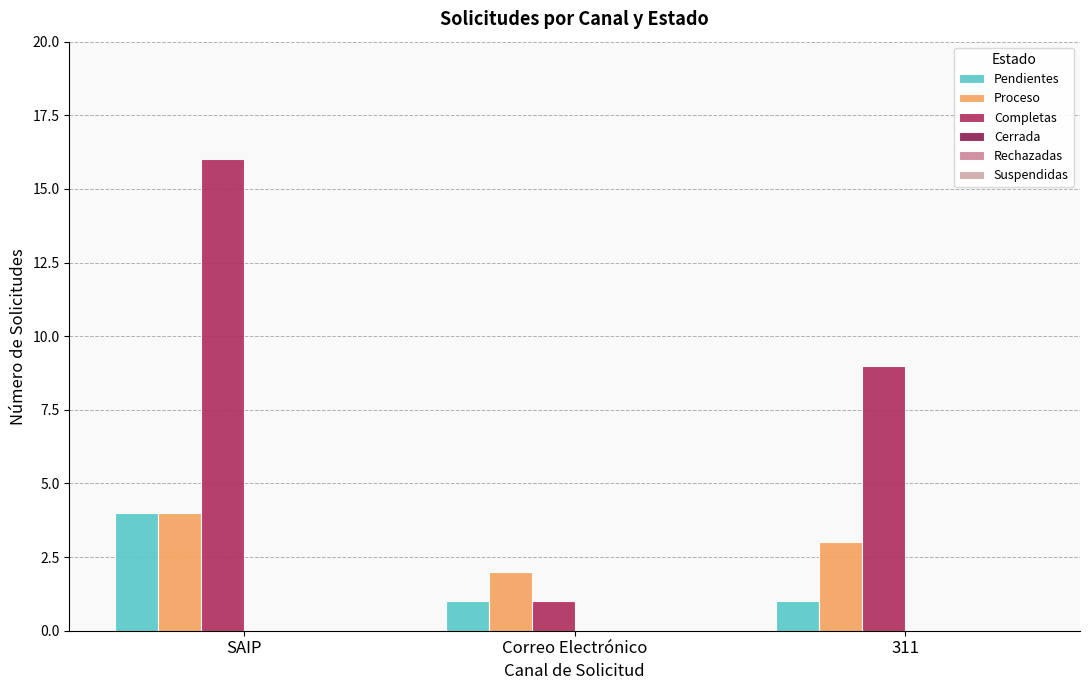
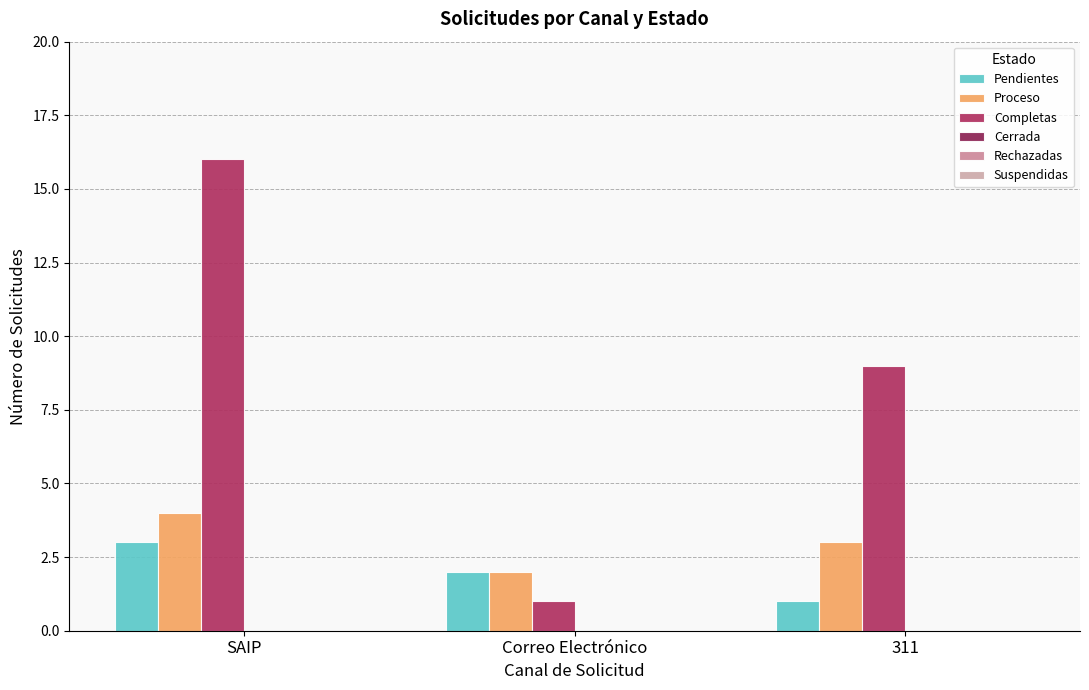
Pendientes, SAIP: 4 -> 3
Pendientes, Correo Electrónico: 1 -> 2
